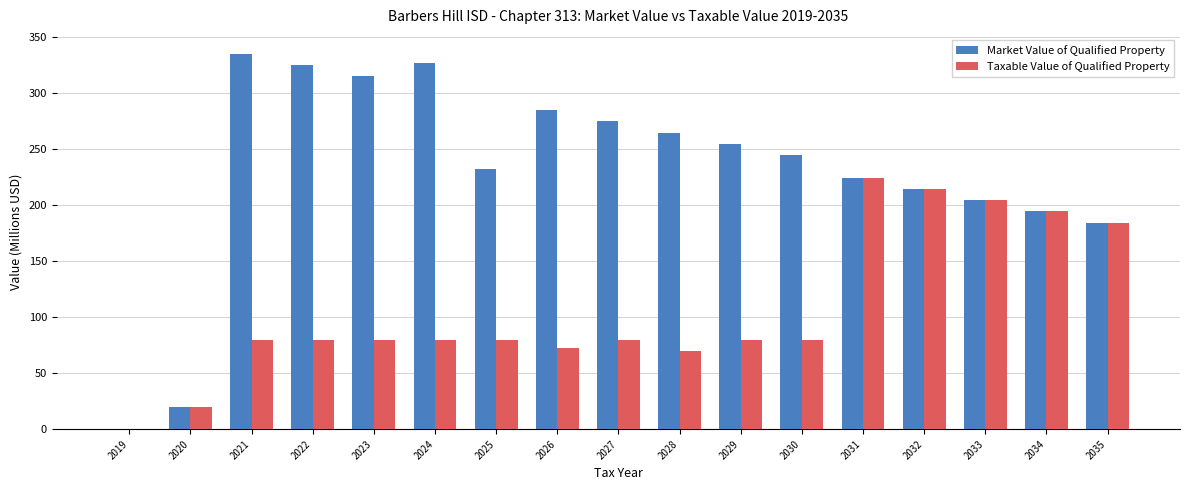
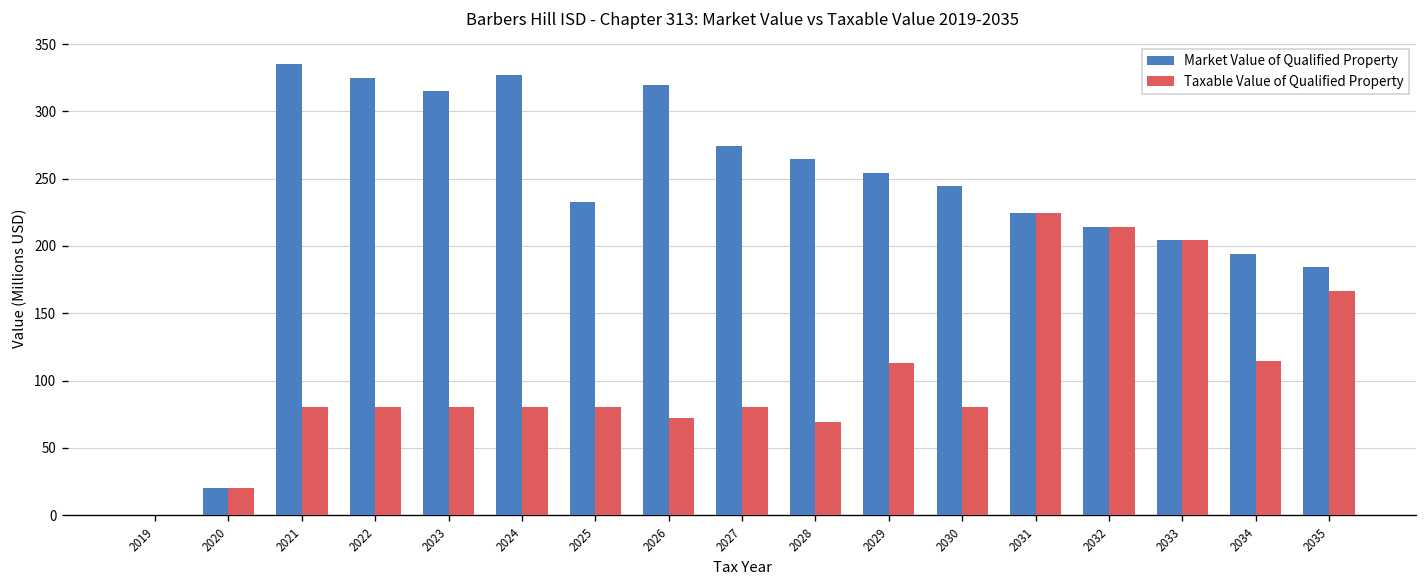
Market Value of Qualified Property, 2026: 285 -> 319
Taxable Value of Qualified Property, 2029: 80 -> 113
Taxable Value of Qualified Property, 2034: 194 -> 115
Taxable Value of Qualified Property, 2035: 184 -> 167
